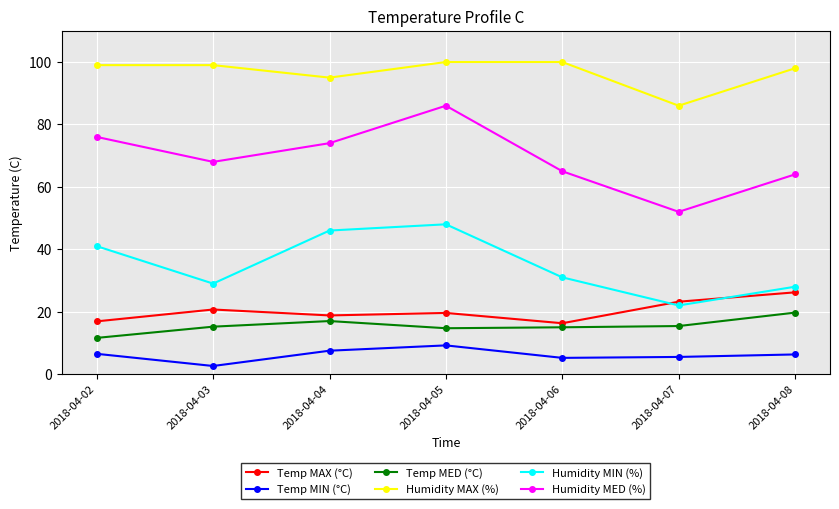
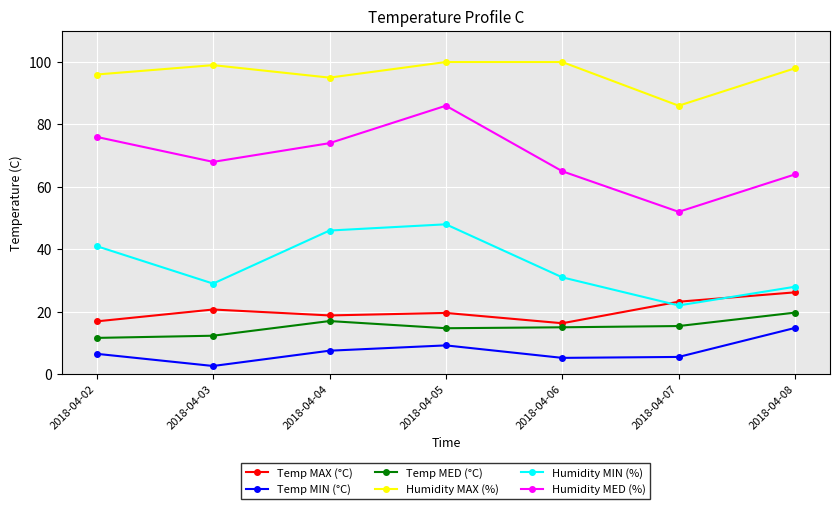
Humidity MAX (%), 2018-04-02: 99 -> 96
Temp MED (°C), 2018-04-03: 15 -> 12
Temp MIN (°C), 2018-04-08: 6 -> 15
